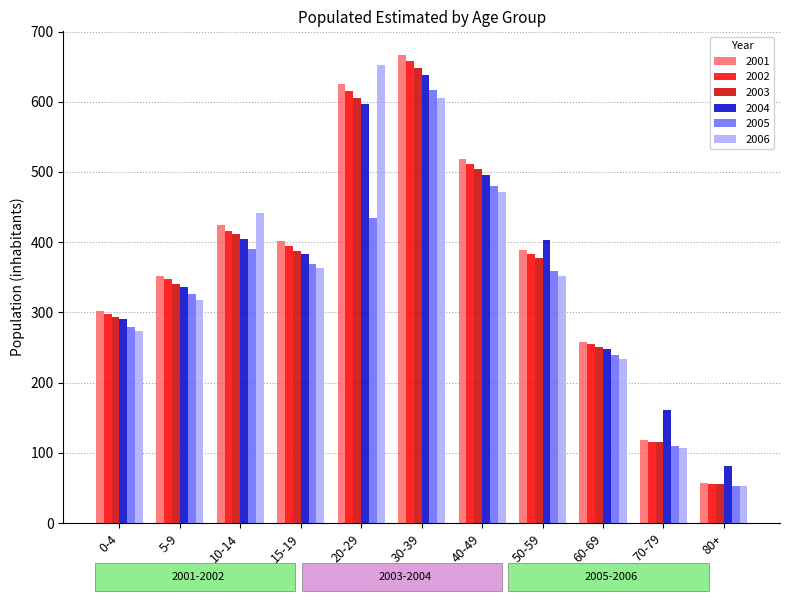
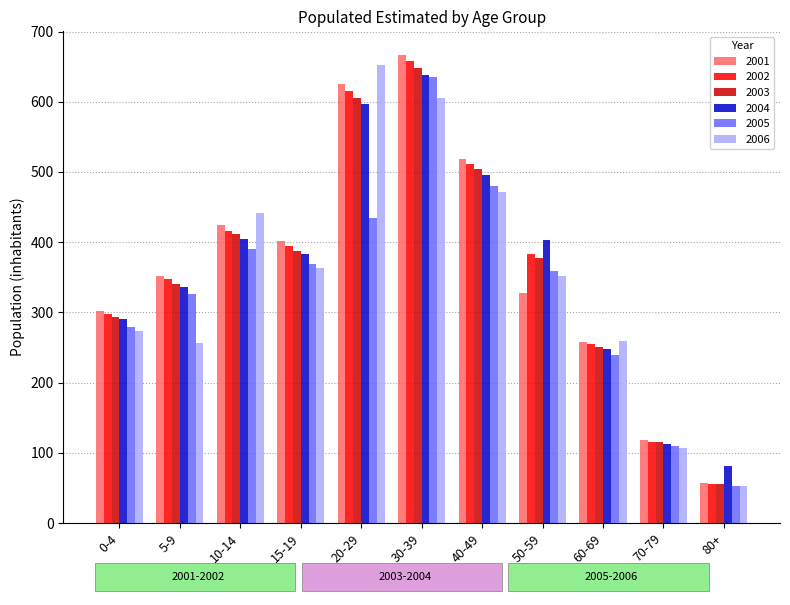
2006, 5-9: 320 -> 260
2005, 30-39: 620 -> 640
2001, 50-59: 390 -> 330
2006, 60-69: 230 -> 260
2004, 70-79: 160 -> 110
